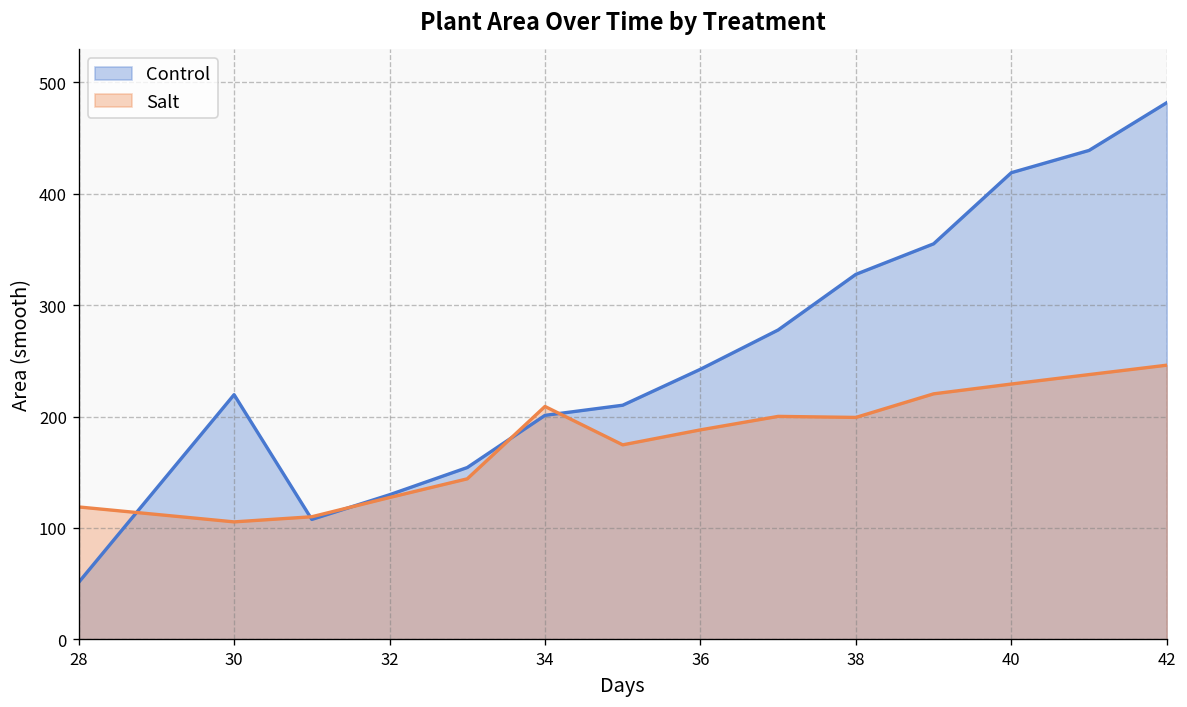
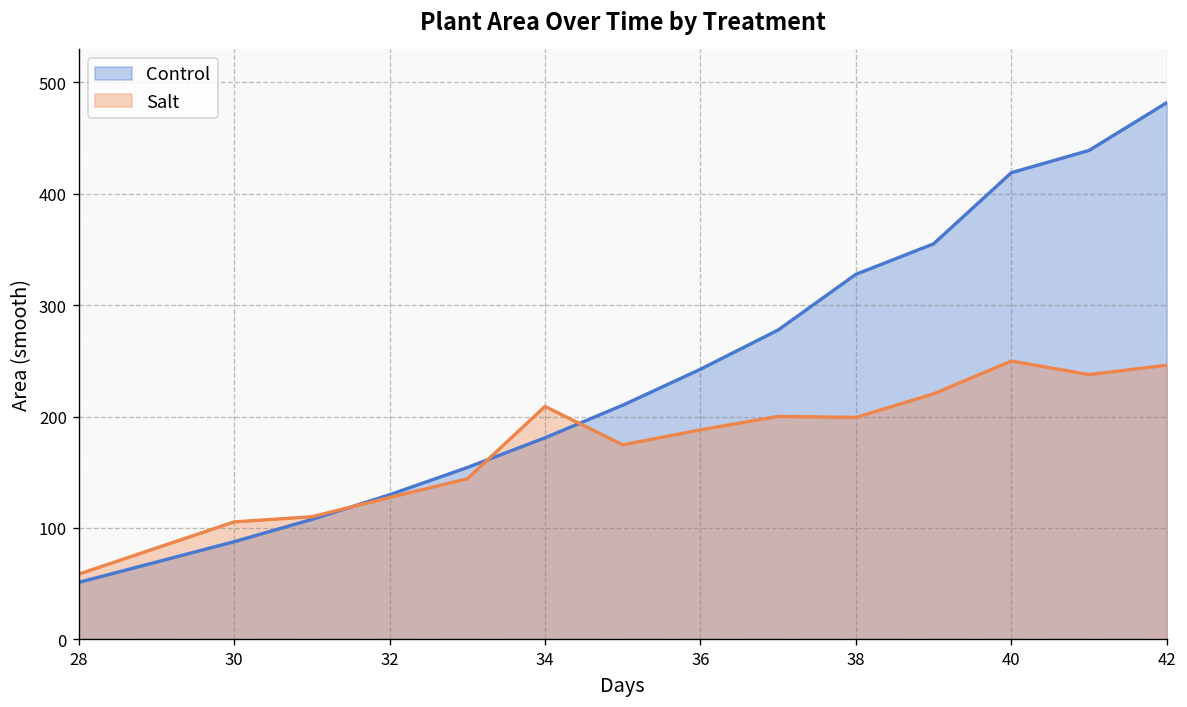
Salt, 28: 120 -> 60
Control, 30: 220 -> 90
Control, 34: 200 -> 180
Salt, 40: 230 -> 250
